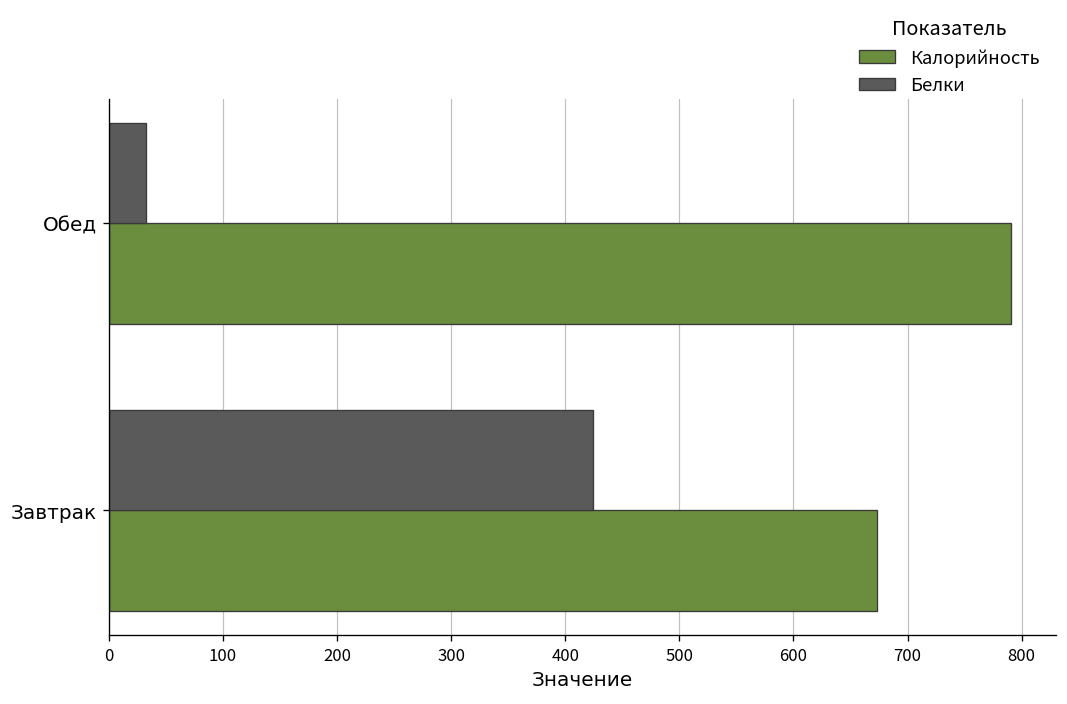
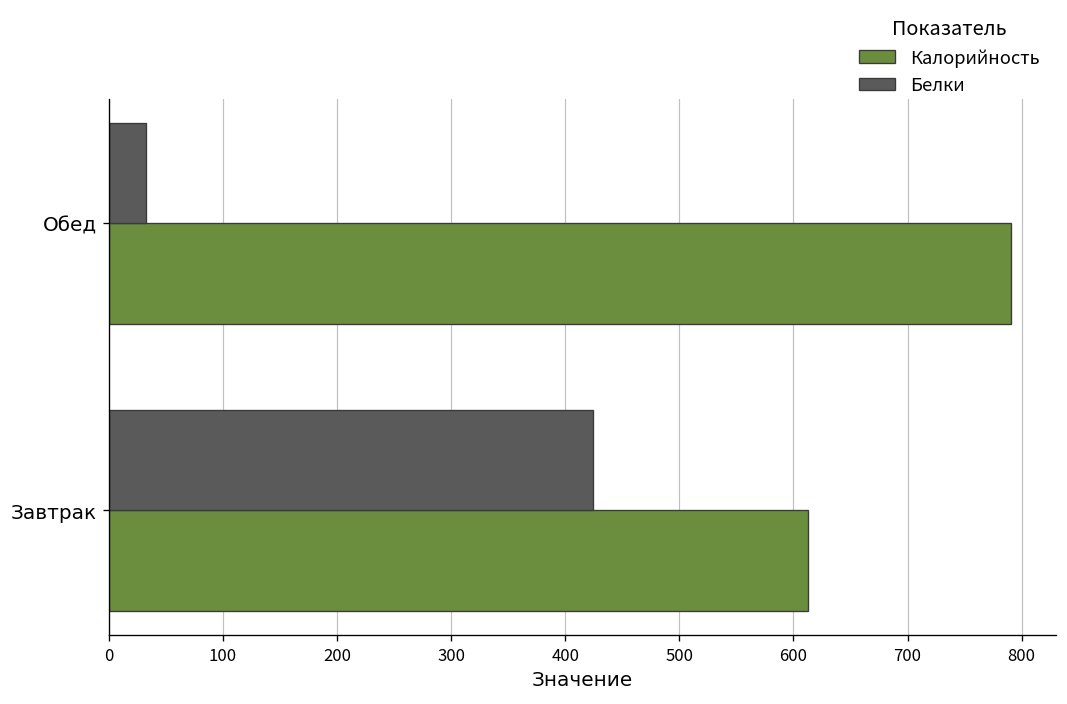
Калорийность, Завтрак: 670 -> 610
